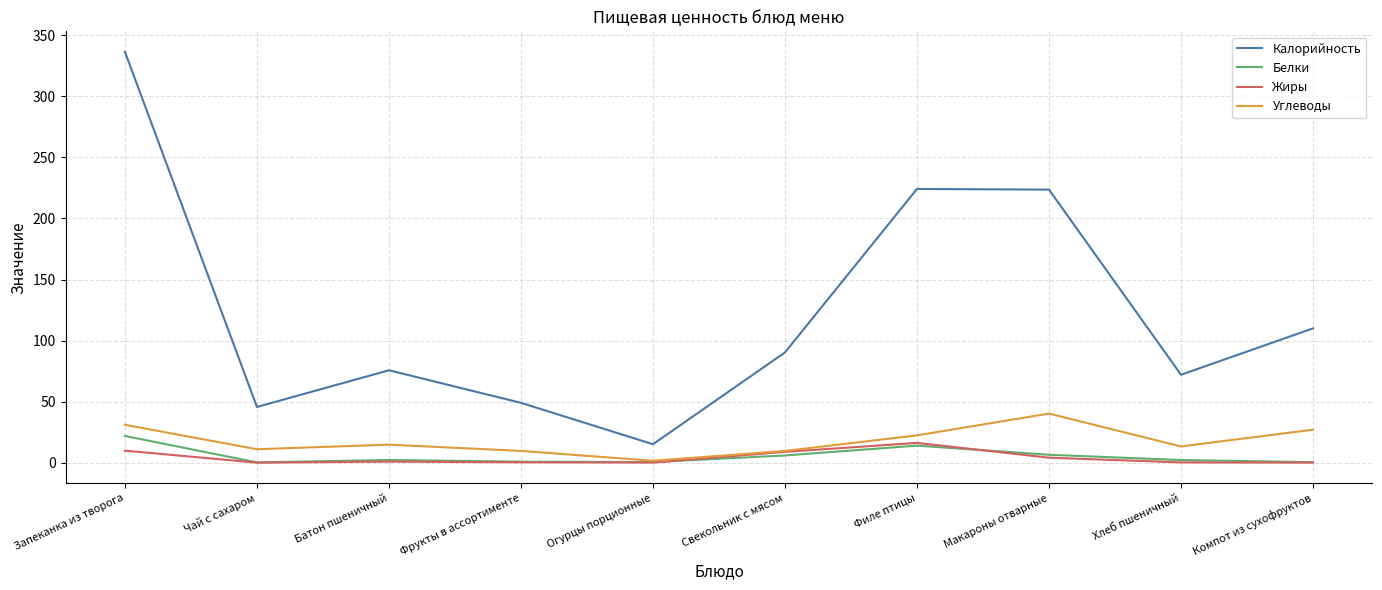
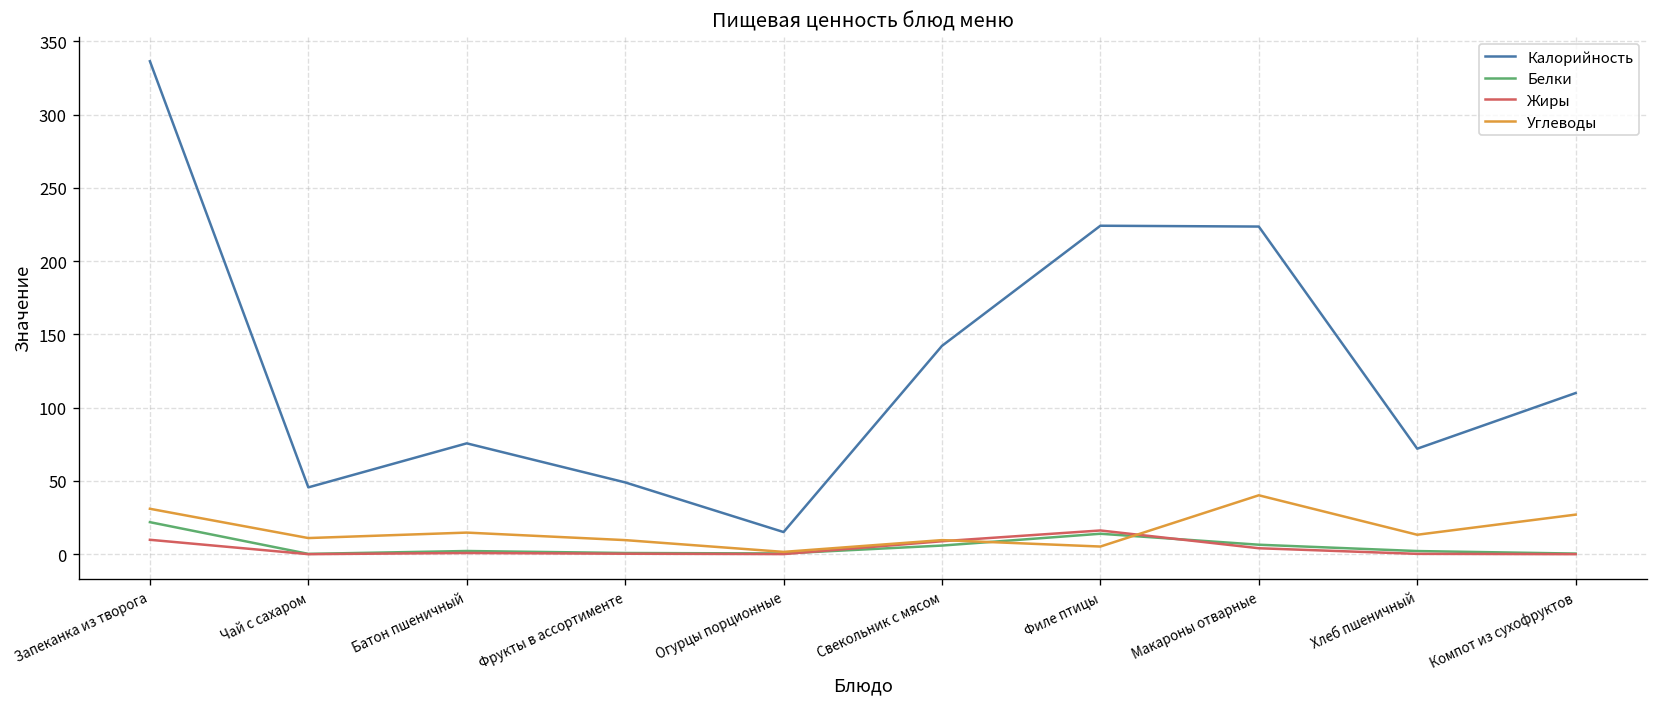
Калорийность, Свекольник с мясом: 90 -> 142
Углеводы, Филе птицы: 22 -> 5
